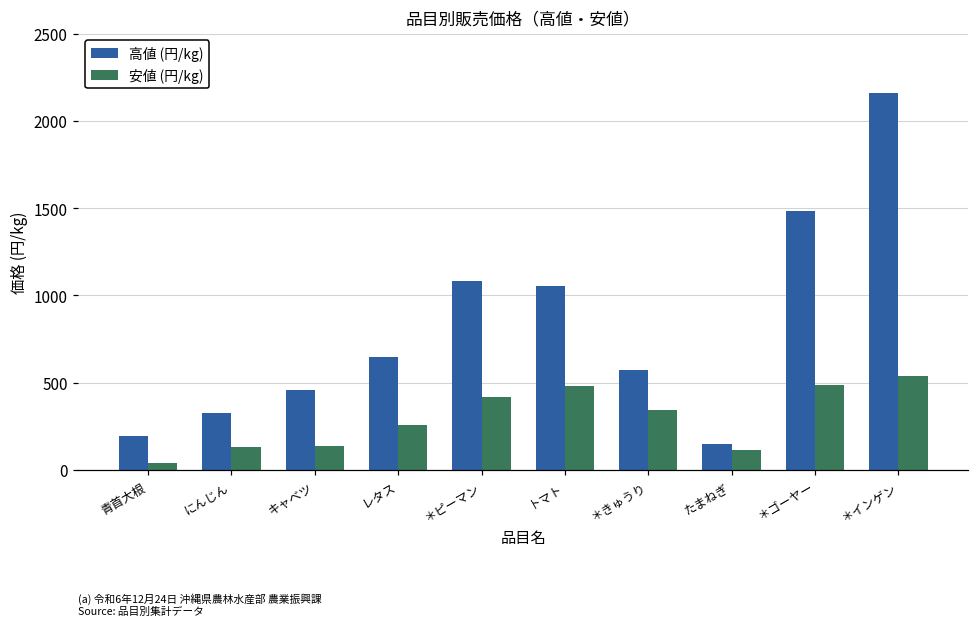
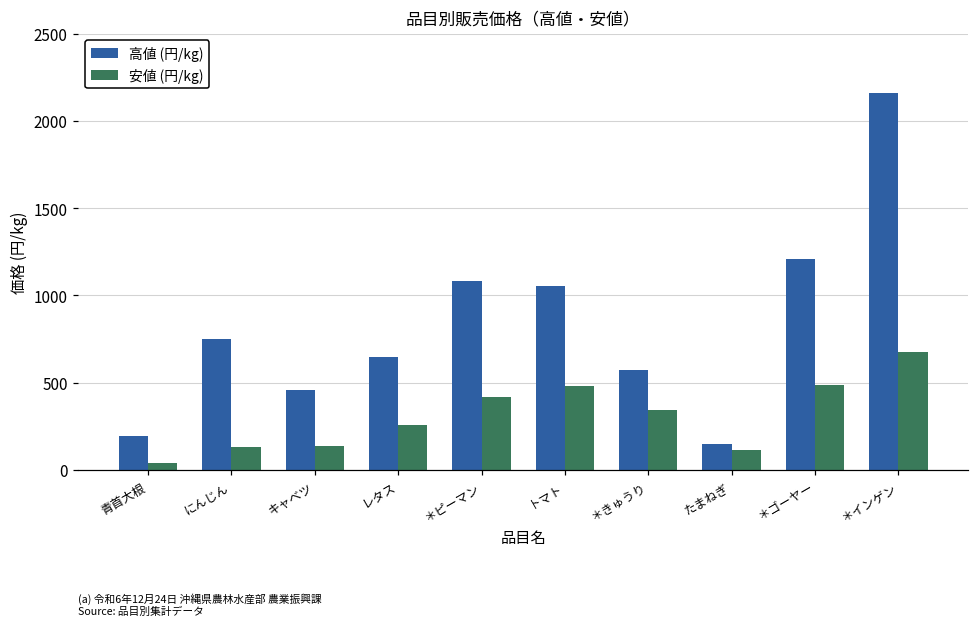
高値 (円/kg), にんじん: 320 -> 750
高値 (円/kg), ＊ゴーヤー: 1480 -> 1210
安値 (円/kg), ＊インゲン: 540 -> 680
